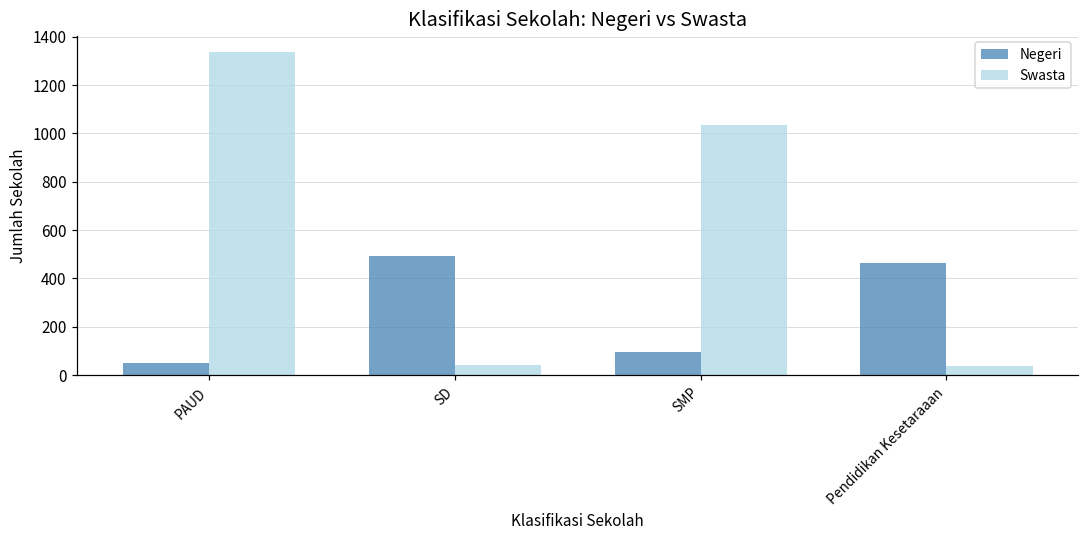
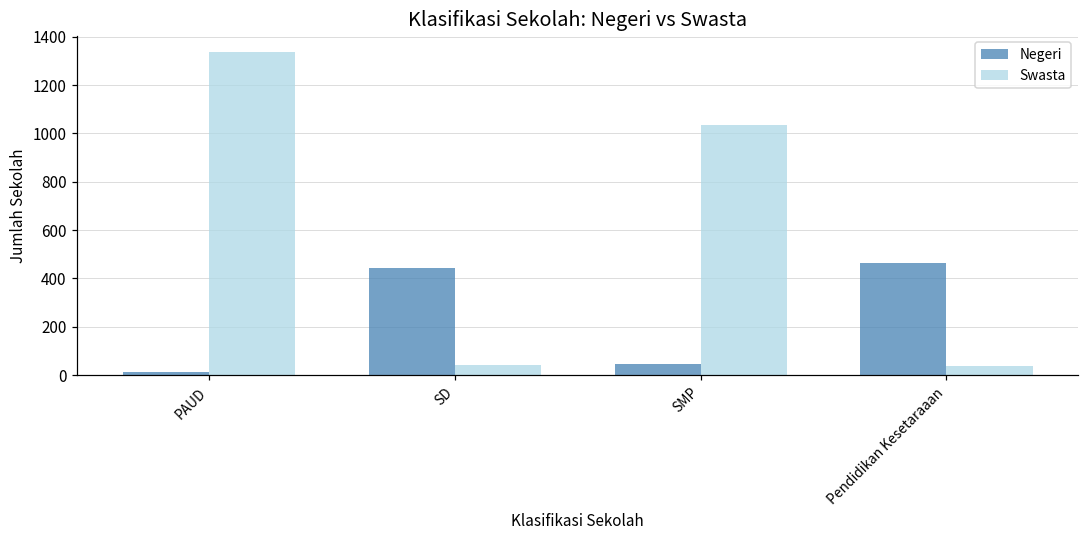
Negeri, PAUD: 50 -> 10
Negeri, SD: 490 -> 440
Negeri, SMP: 100 -> 50
